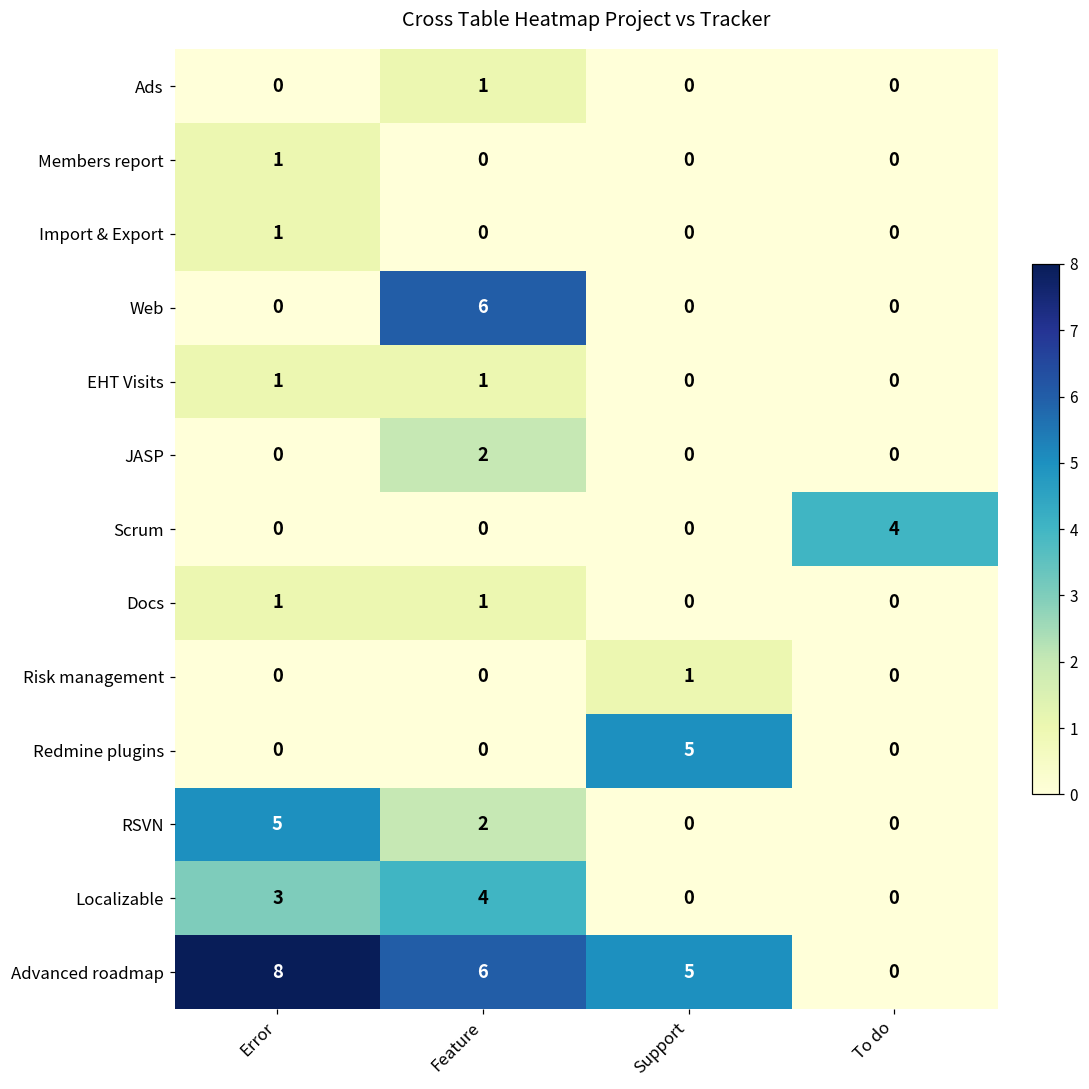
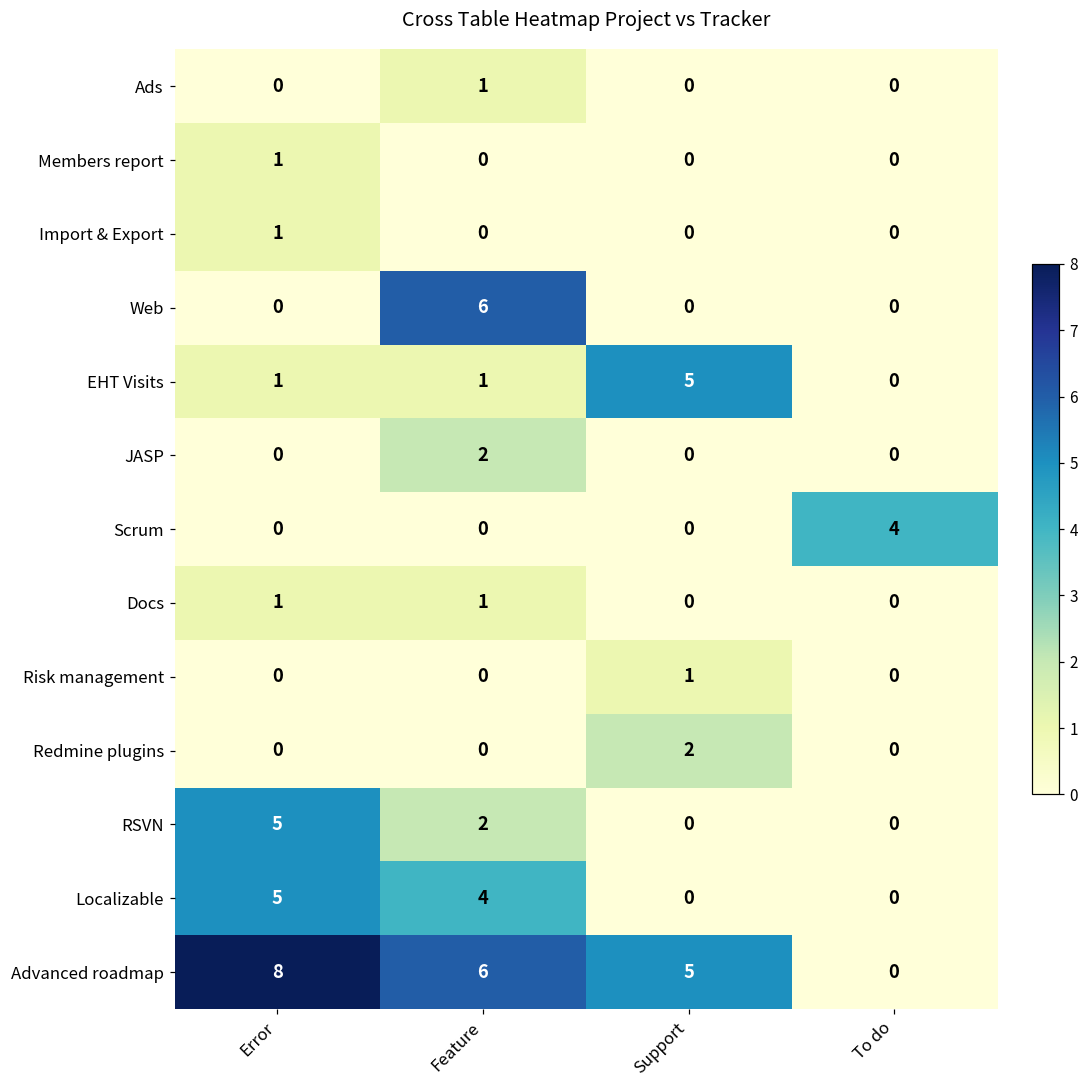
EHT Visits, Support: 0 -> 5
Redmine plugins, Support: 5 -> 2
Localizable, Error: 3 -> 5
